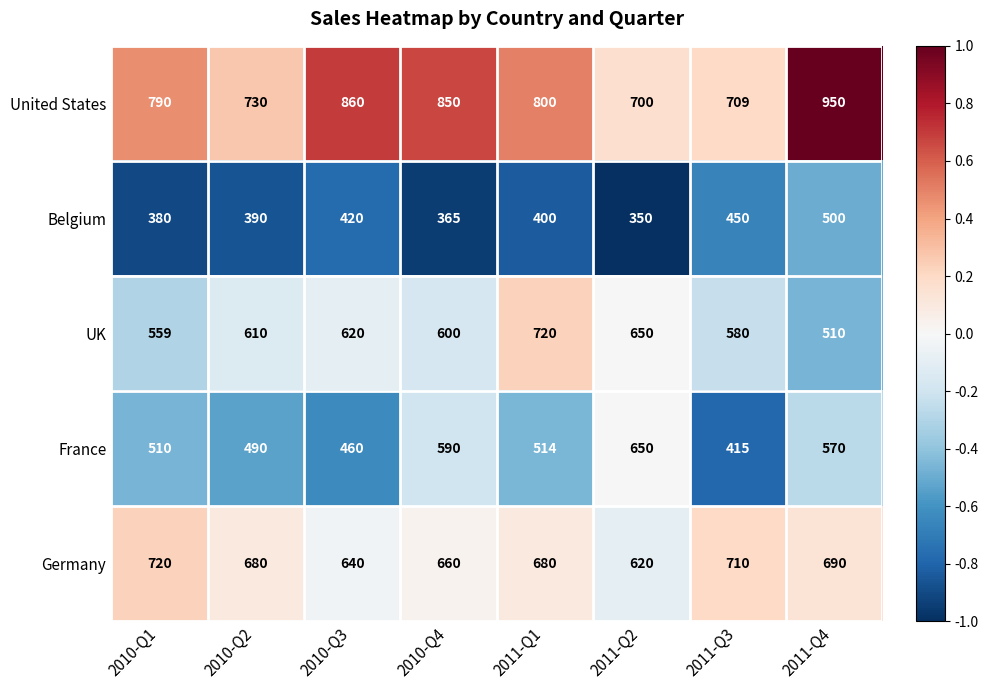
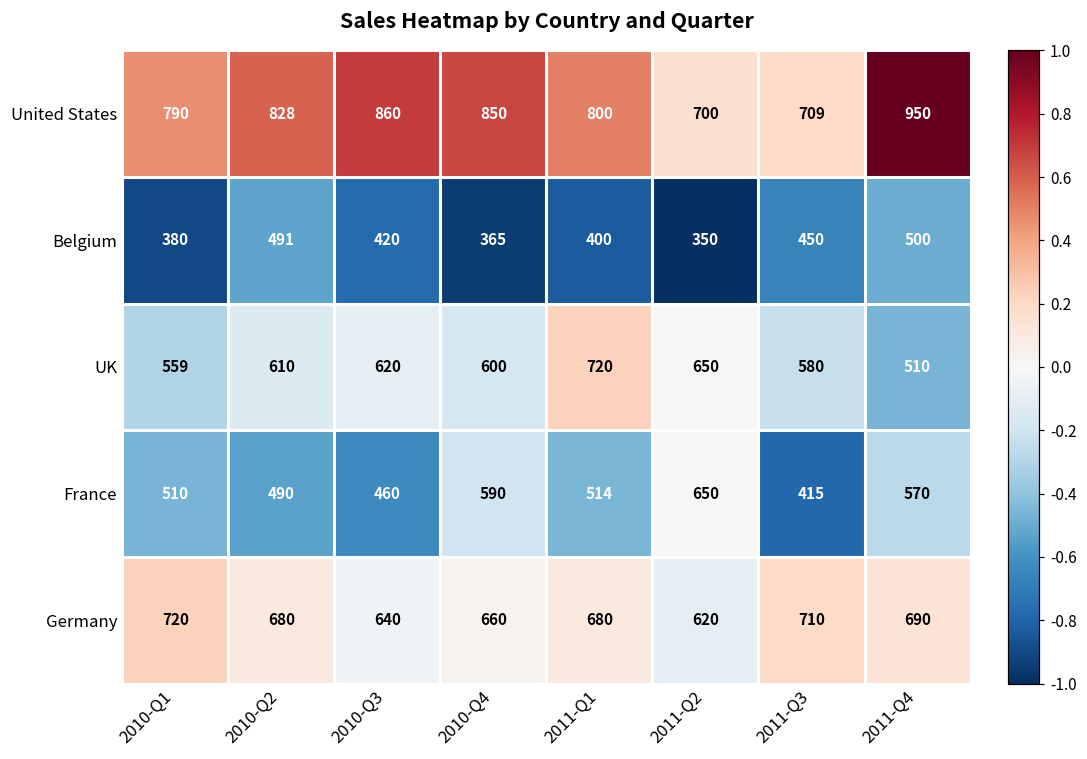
United States, 2010-Q2: 730 -> 828
Belgium, 2010-Q2: 390 -> 491
